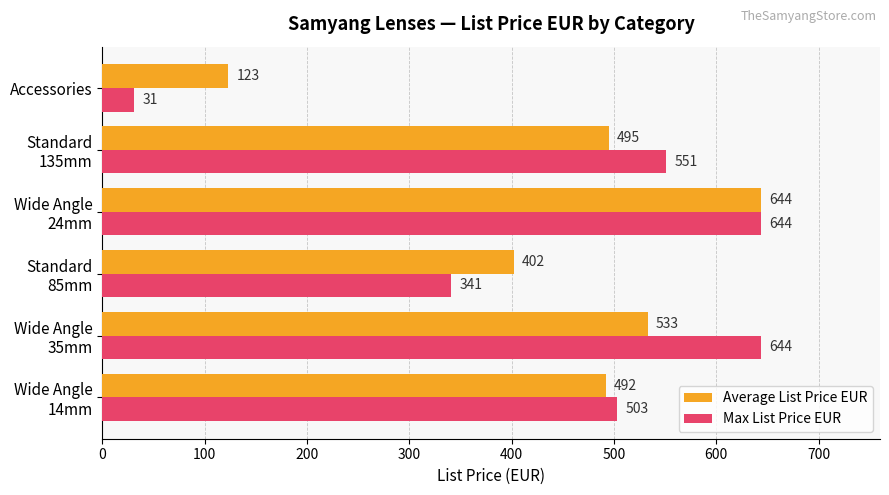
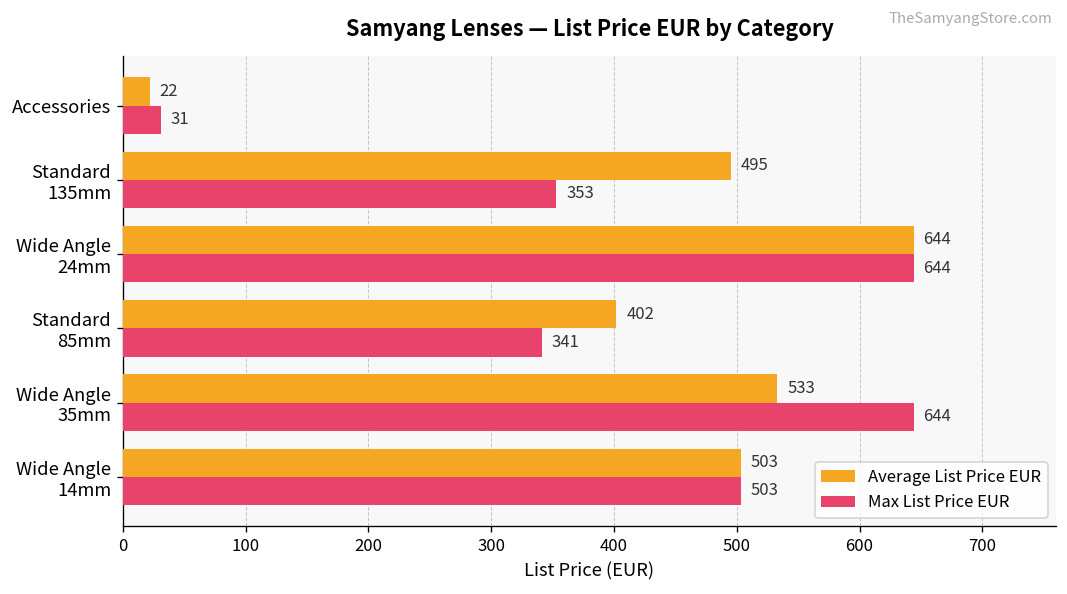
Average List Price EUR, Accessories: 123 -> 22
Max List Price EUR, Standard 135mm: 551 -> 353
Average List Price EUR, Wide Angle 14mm: 492 -> 503
